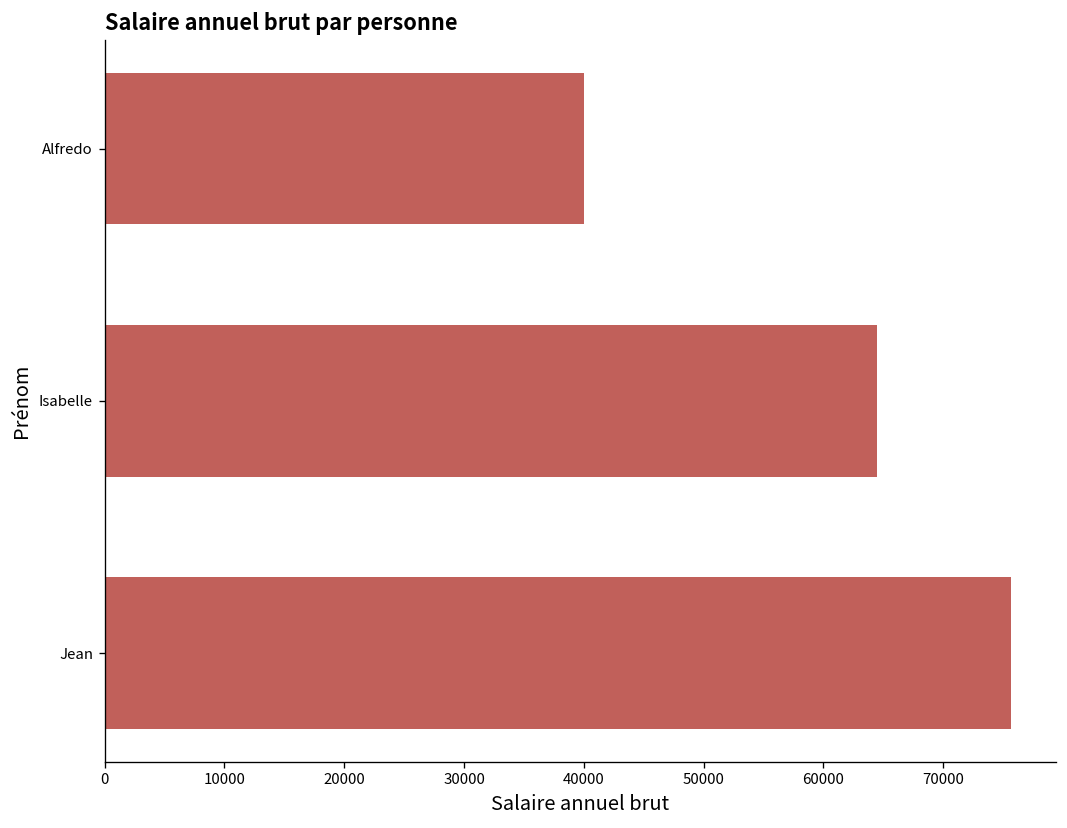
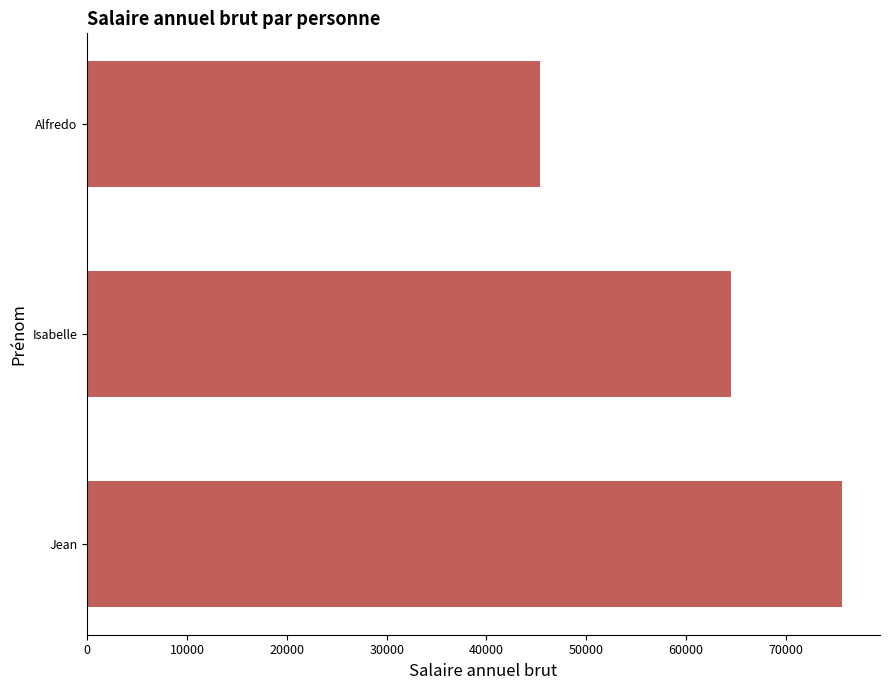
Alfredo: 40000 -> 45000
